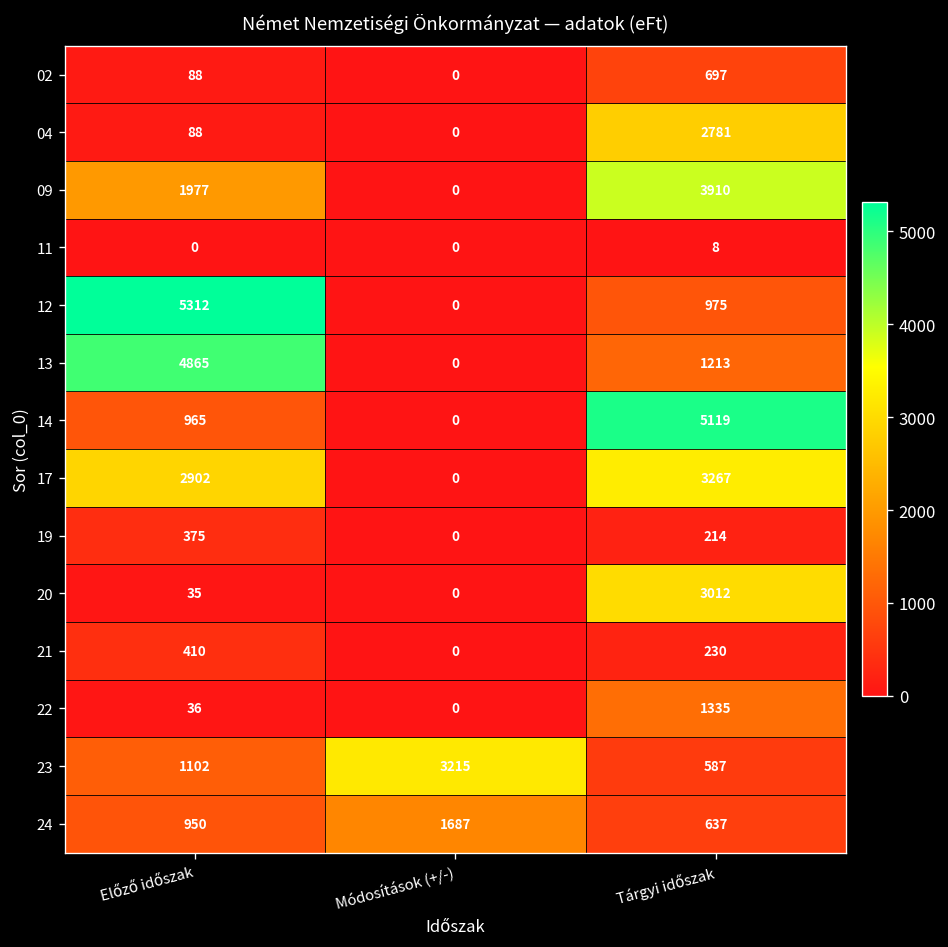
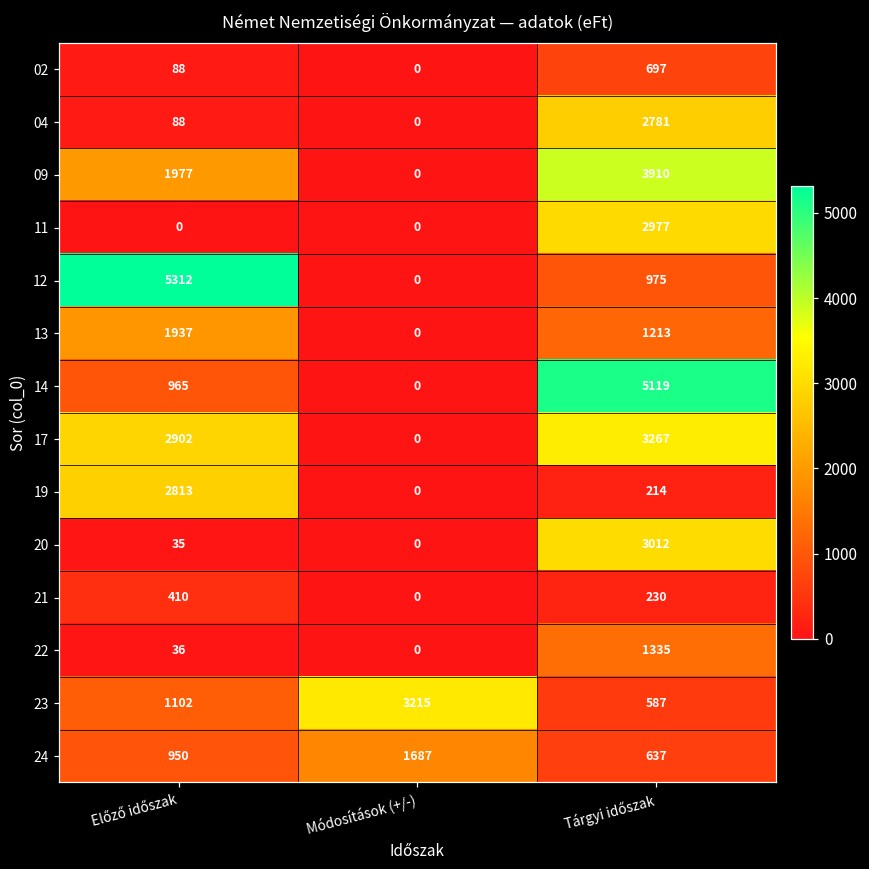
11, Tárgyi időszak: 8 -> 2977
13, Előző időszak: 4865 -> 1937
19, Előző időszak: 375 -> 2813
